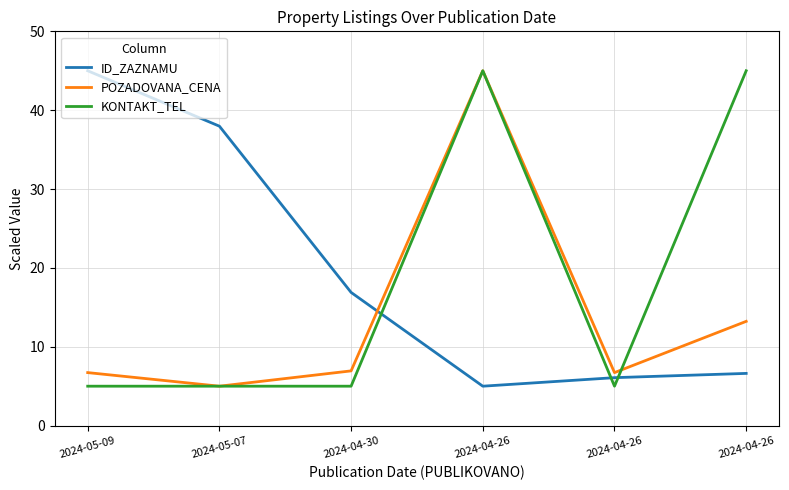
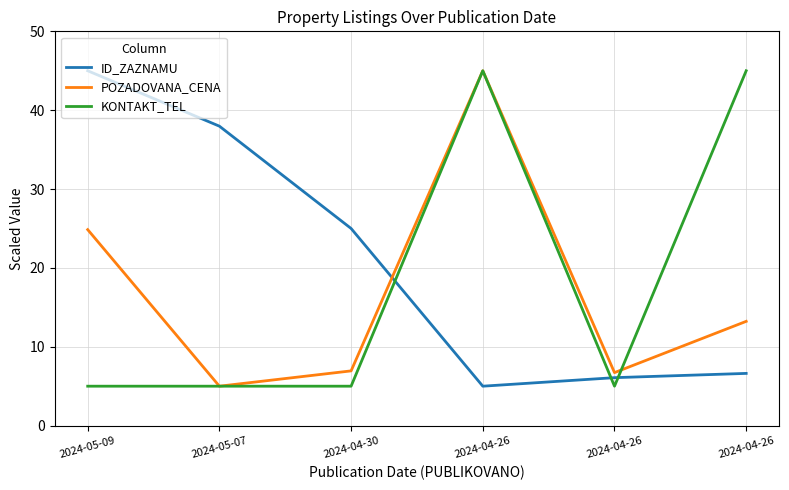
POZADOVANA_CENA, 2024-05-09: 7 -> 25
ID_ZAZNAMU, 2024-04-30: 17 -> 25
